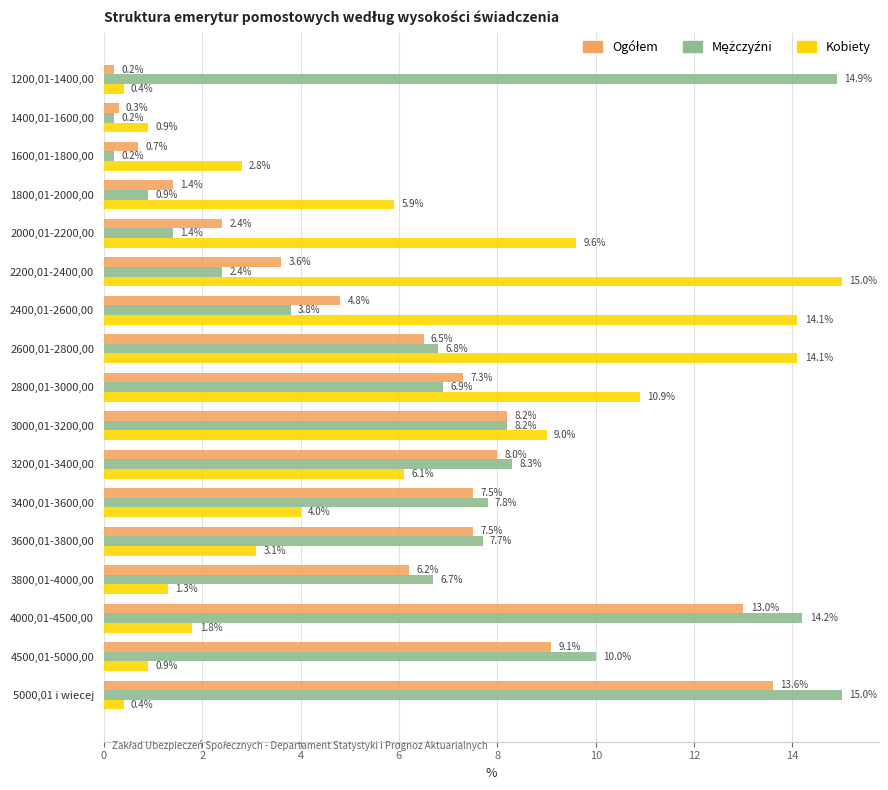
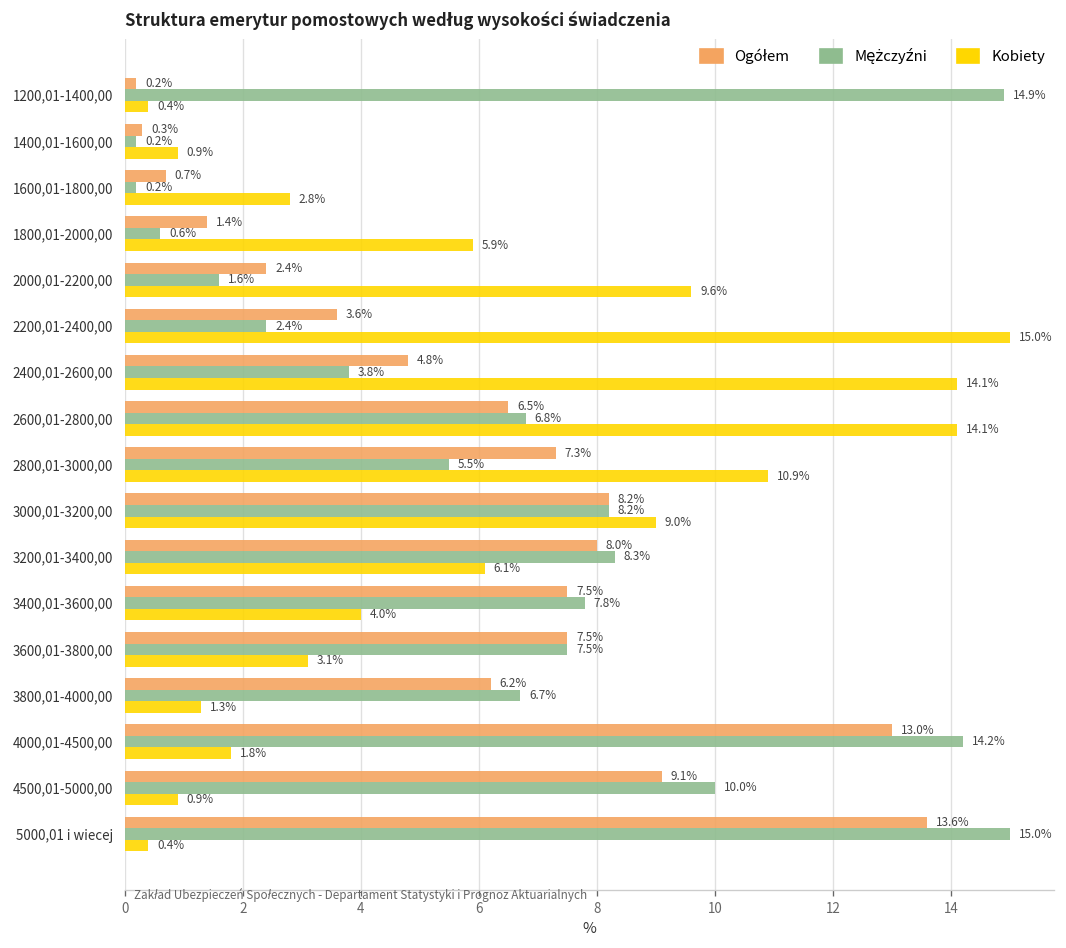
Mężczyźni, 1800,01-2000,00: 0.9% -> 0.6%
Mężczyźni, 2000,01-2200,00: 1.4% -> 1.6%
Mężczyźni, 2800,01-3000,00: 6.9% -> 5.5%
Mężczyźni, 3600,01-3800,00: 7.7% -> 7.5%
